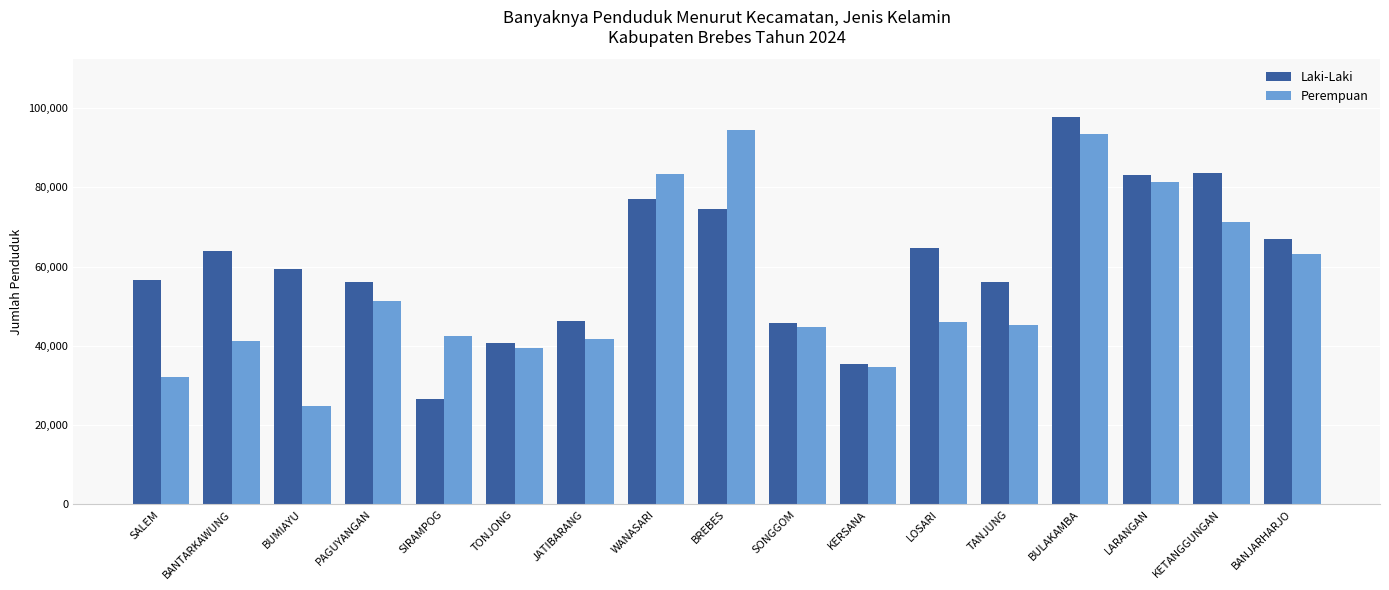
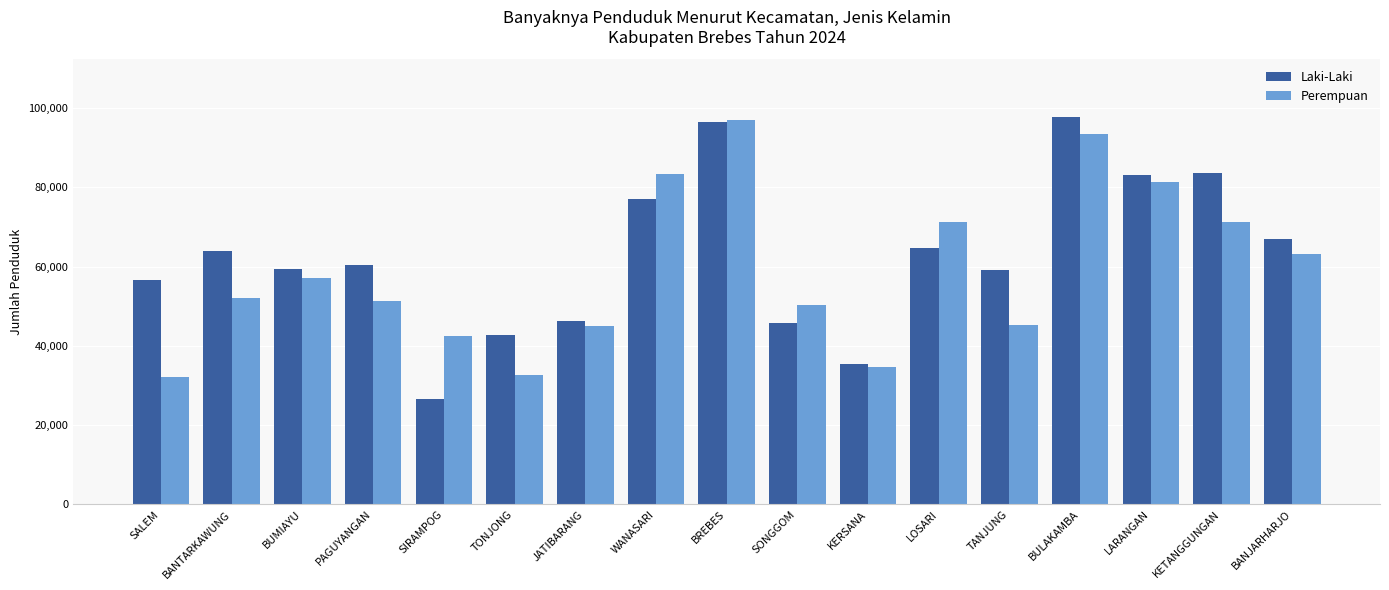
Perempuan, BANTARKAWUNG: 41,000 -> 52,000
Perempuan, BUMIAYU: 25,000 -> 57,000
Laki-Laki, PAGUYANGAN: 56,000 -> 60,000
Laki-Laki, TONJONG: 41,000 -> 43,000
Perempuan, TONJONG: 39,000 -> 33,000
Perempuan, JATIBARANG: 42,000 -> 45,000
Laki-Laki, BREBES: 75,000 -> 97,000
Perempuan, BREBES: 94,000 -> 97,000
Perempuan, SONGGOM: 45,000 -> 50,000
Perempuan, LOSARI: 46,000 -> 71,000
Laki-Laki, TANJUNG: 56,000 -> 59,000
